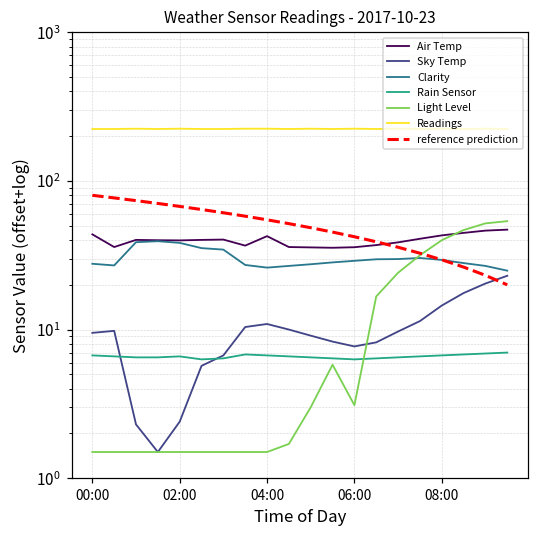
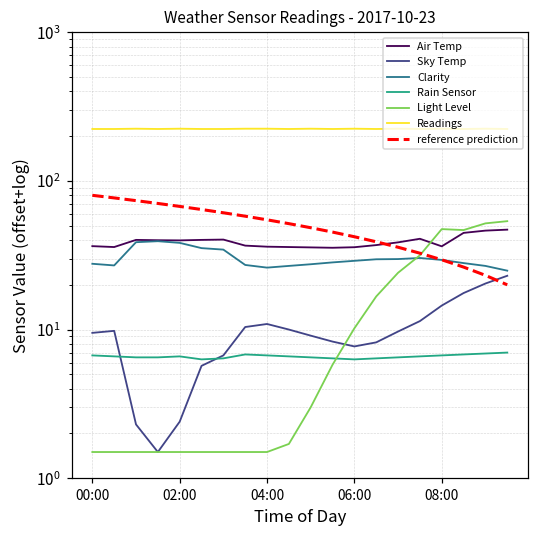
Air Temp, 00:00: 44 -> 36
Air Temp, 04:00: 43 -> 36
Light Level, 06:00: 3.1 -> 10
Air Temp, 08:00: 43 -> 36
Light Level, 08:00: 40 -> 47
